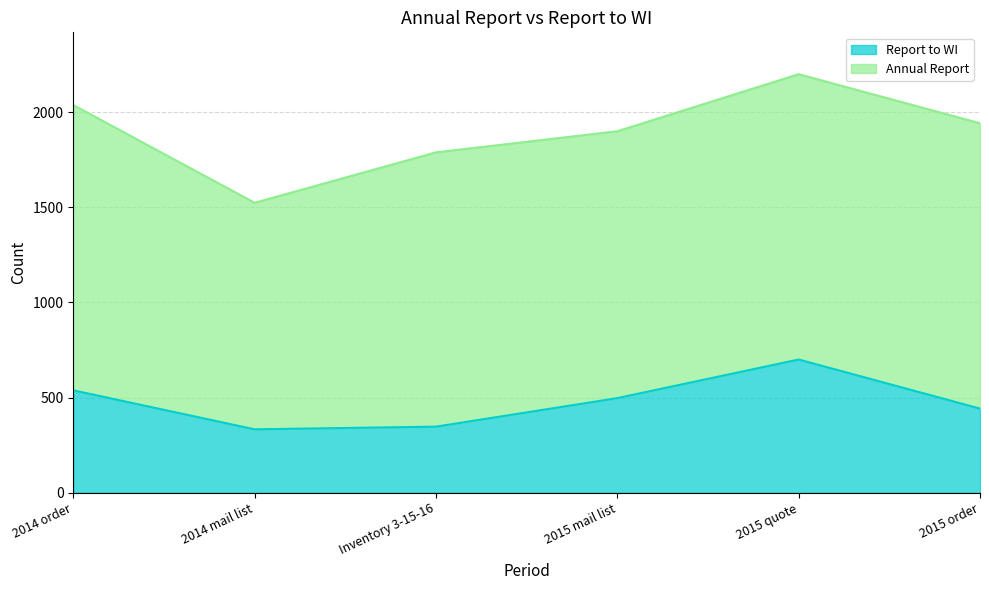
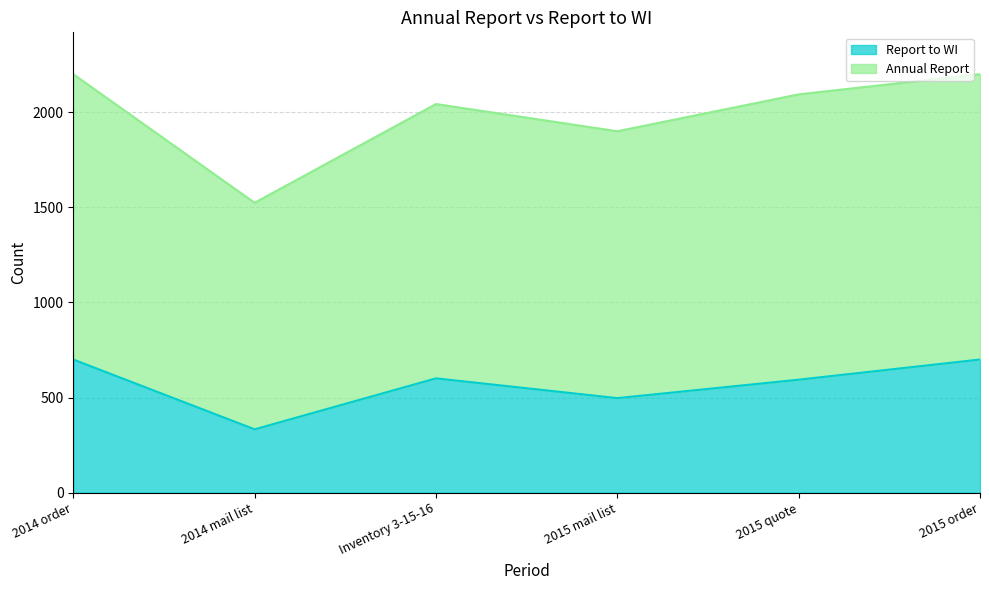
Report to WI, 2014 order: 540 -> 700
Report to WI, Inventory 3-15-16: 350 -> 600
Report to WI, 2015 quote: 700 -> 590
Report to WI, 2015 order: 440 -> 700
